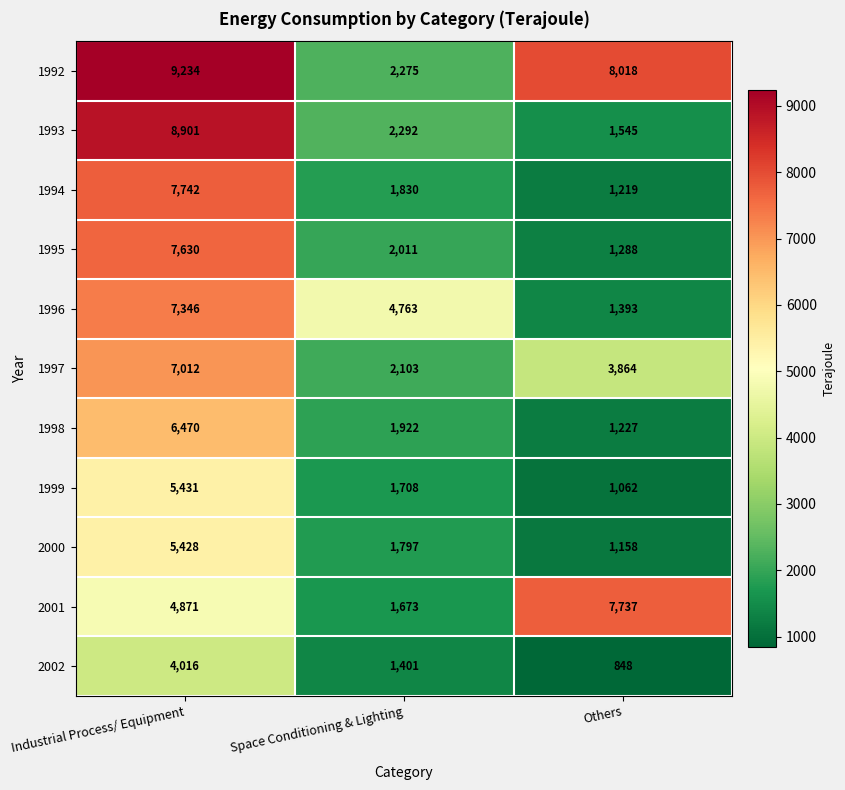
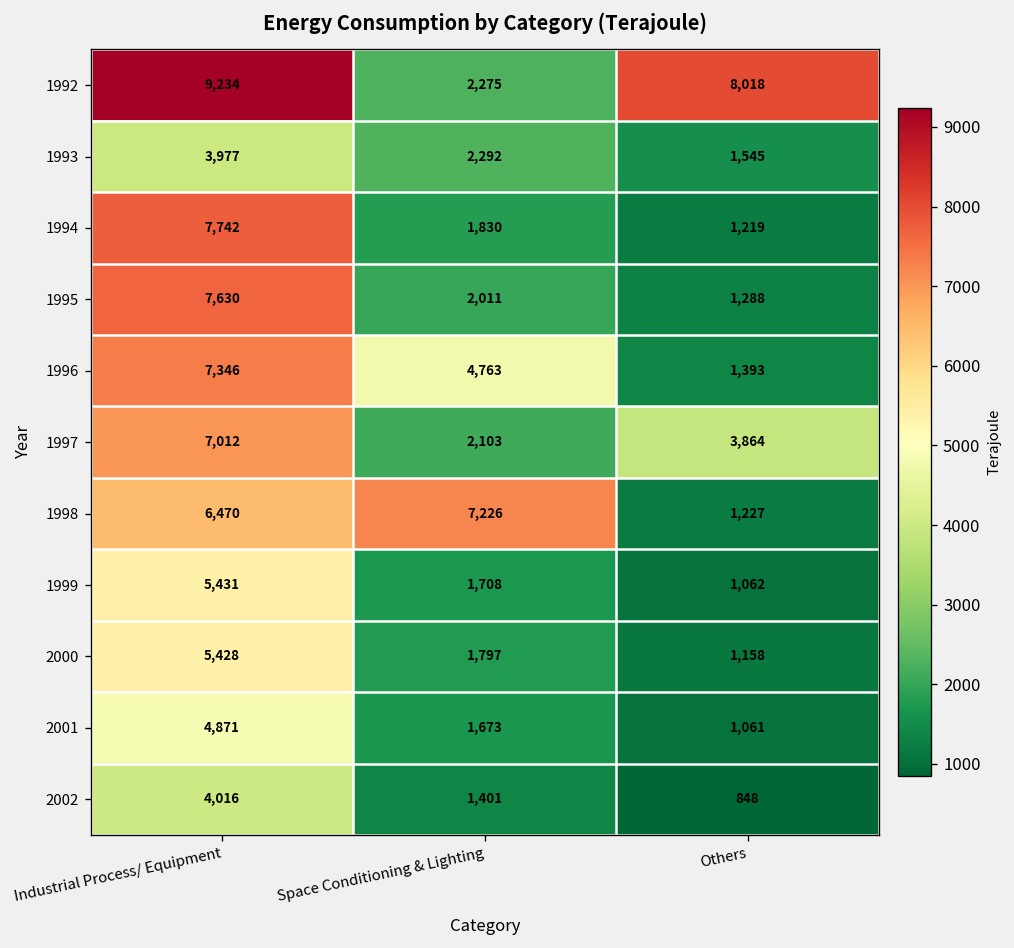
1993, Industrial Process/ Equipment: 8,901 -> 3,977
1998, Space Conditioning & Lighting: 1,922 -> 7,226
2001, Others: 7,737 -> 1,061
